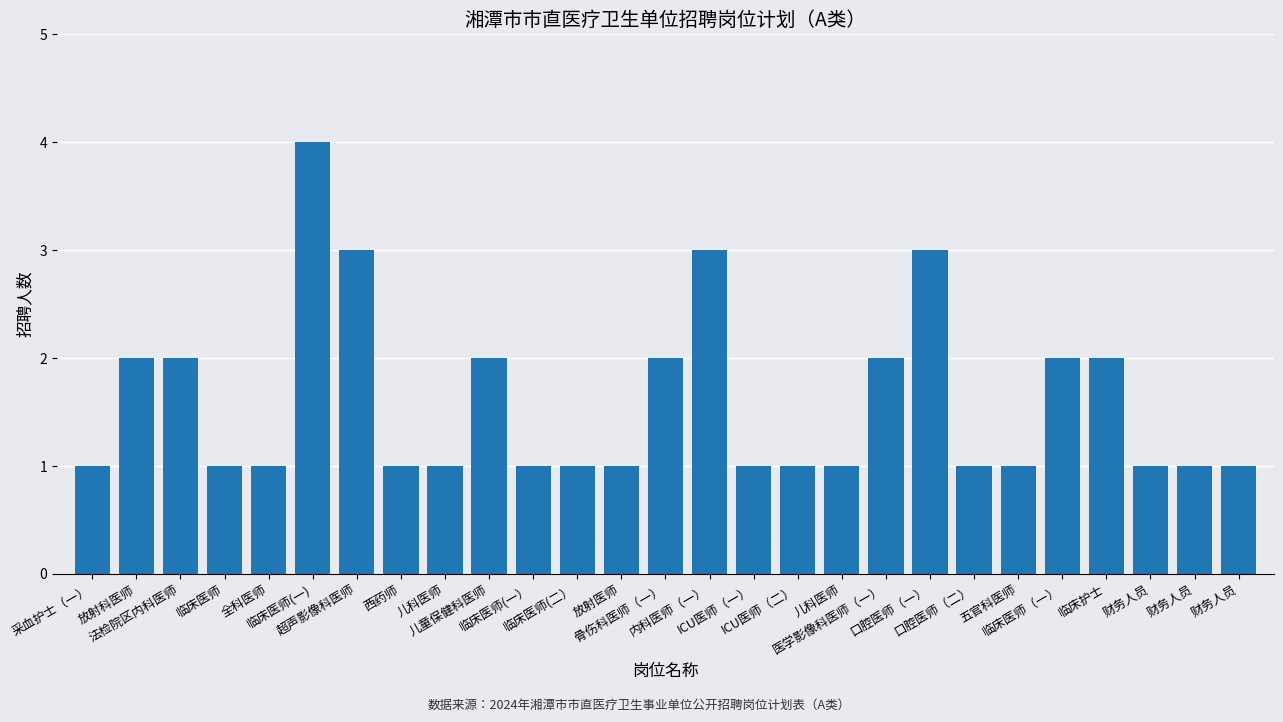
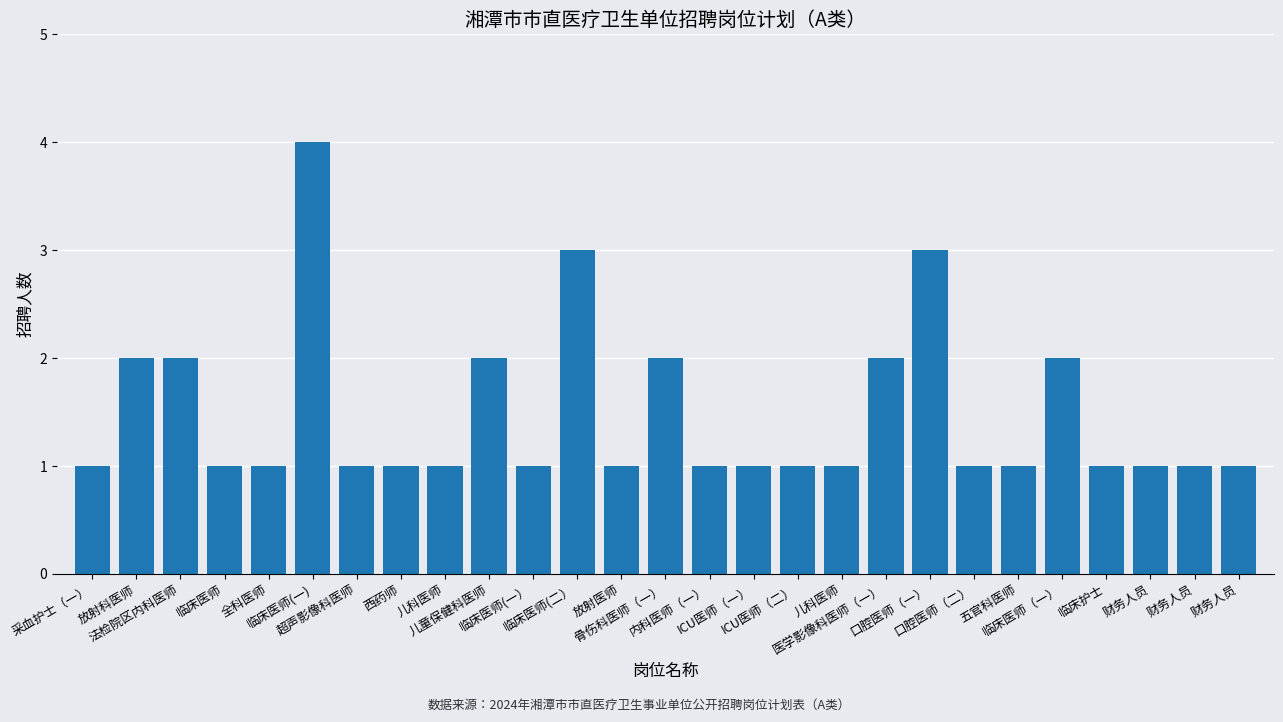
超声影像科医师: 3 -> 1
临床医师(二）: 1 -> 3
内科医师（一）: 3 -> 1
临床护士: 2 -> 1
